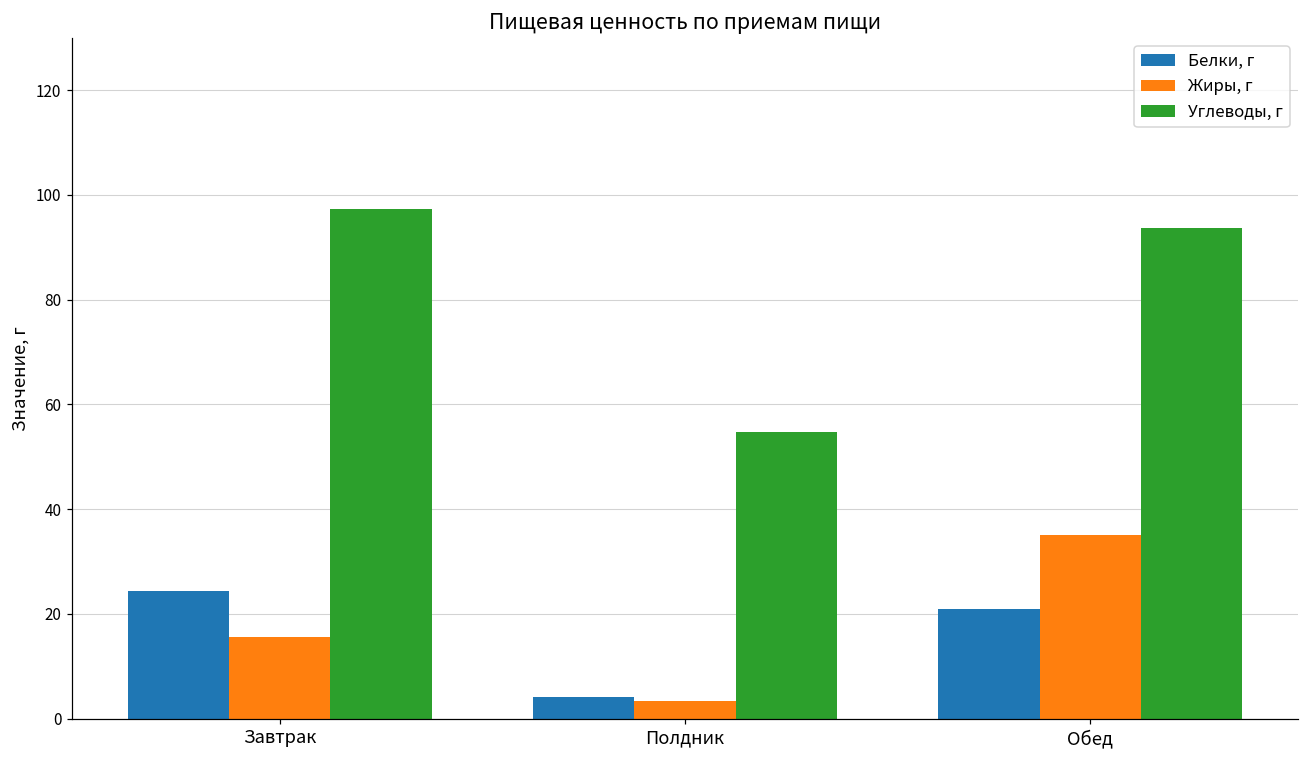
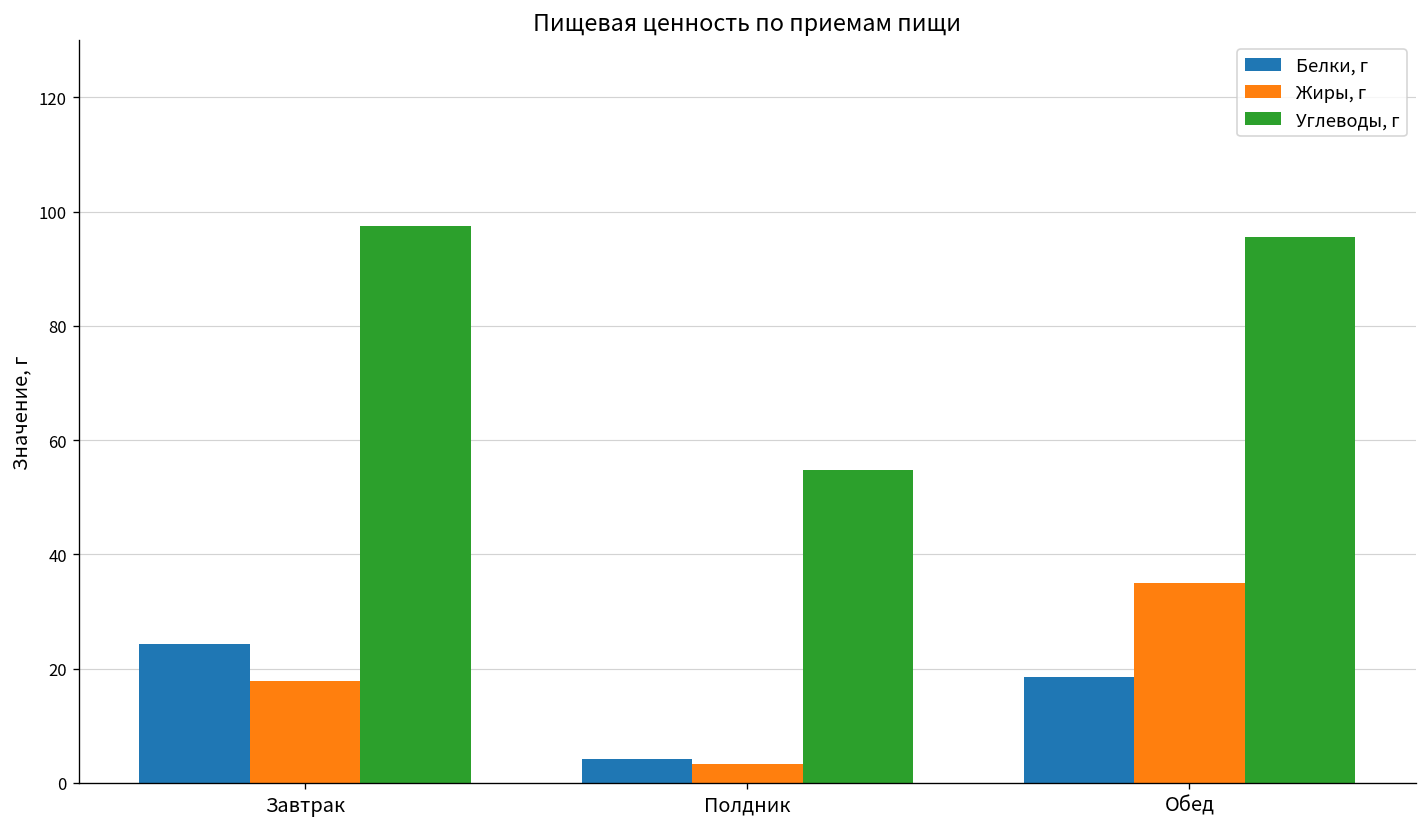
Жиры, г, Завтрак: 16 -> 18
Белки, г, Обед: 21 -> 19
Углеводы, г, Обед: 94 -> 96
